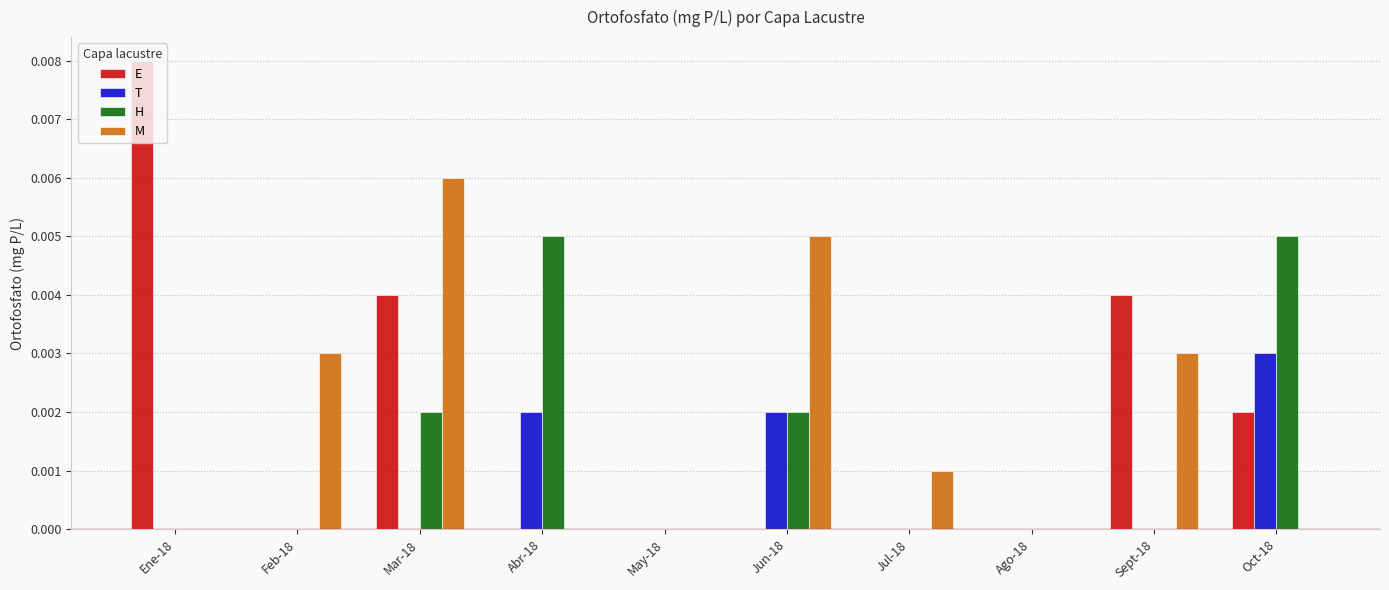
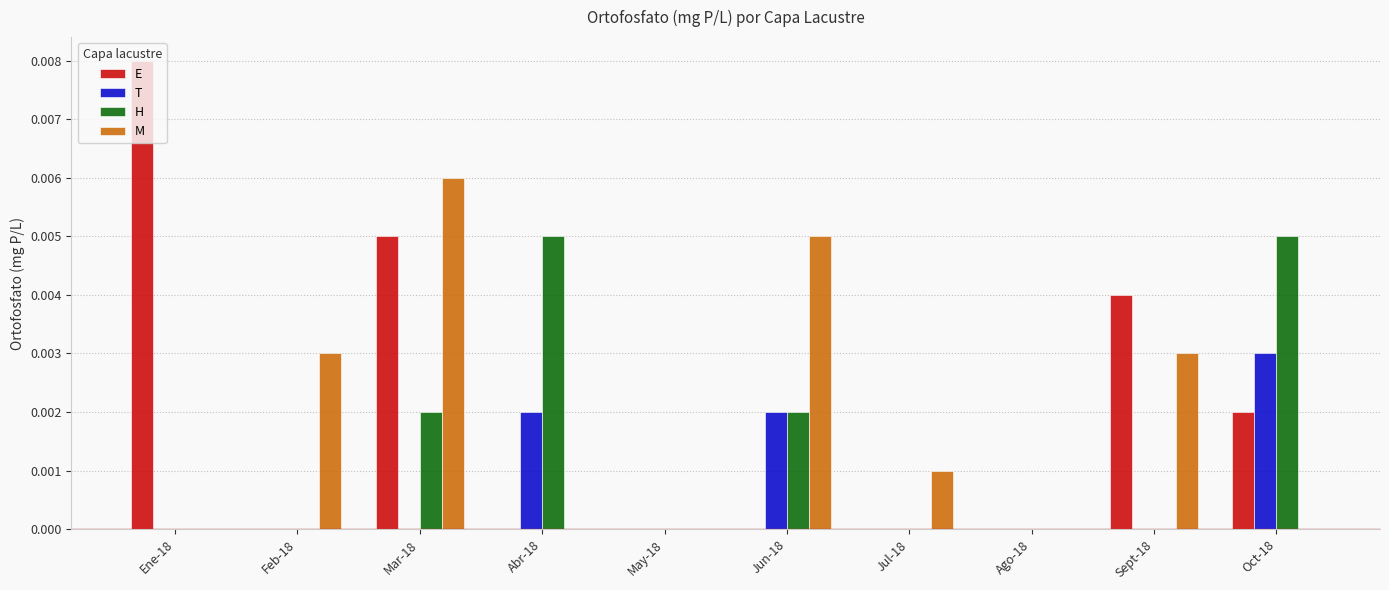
E, Mar-18: 0.004 -> 0.005
